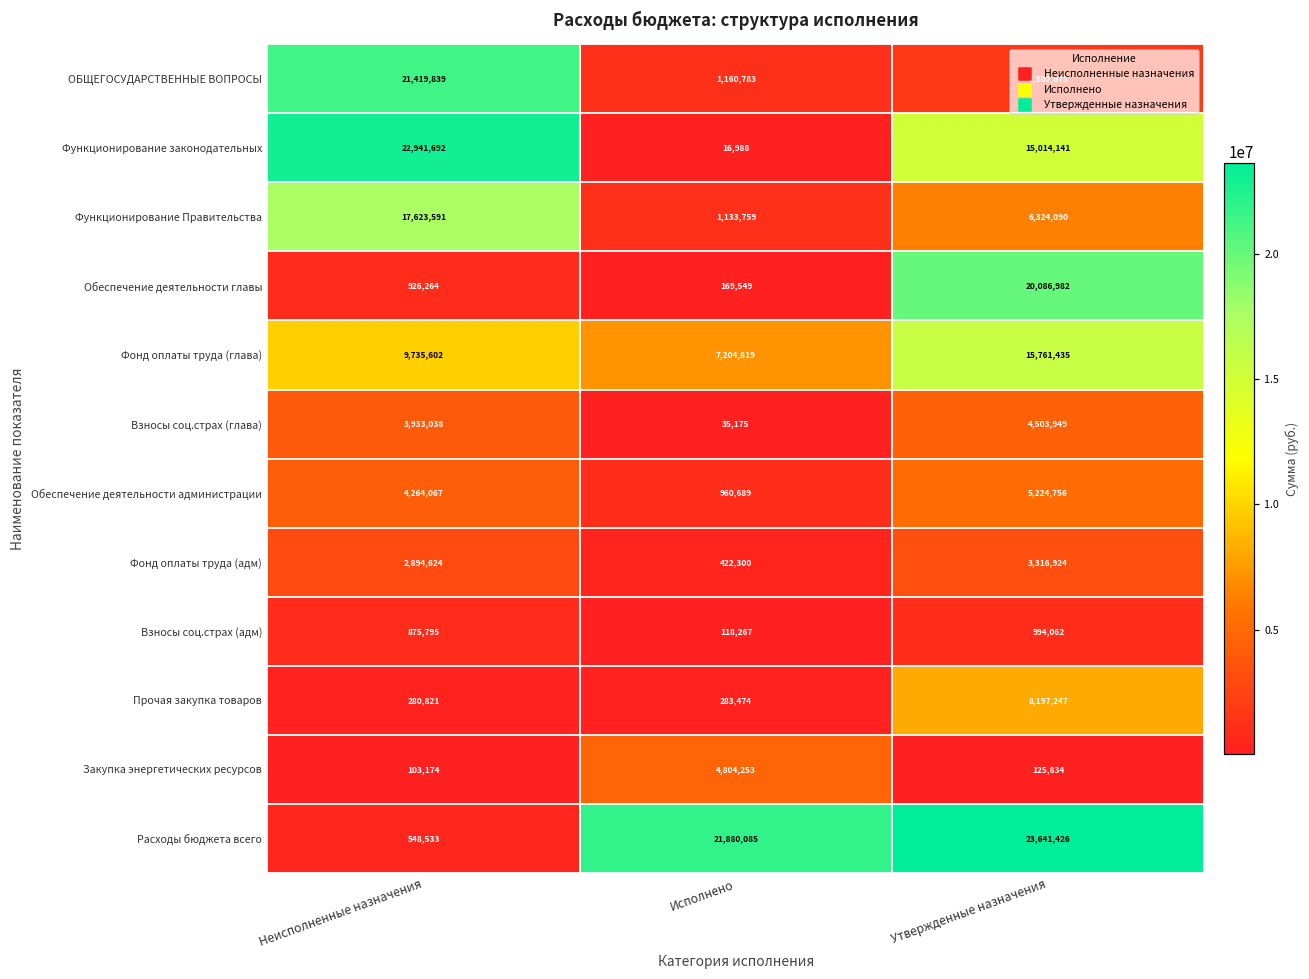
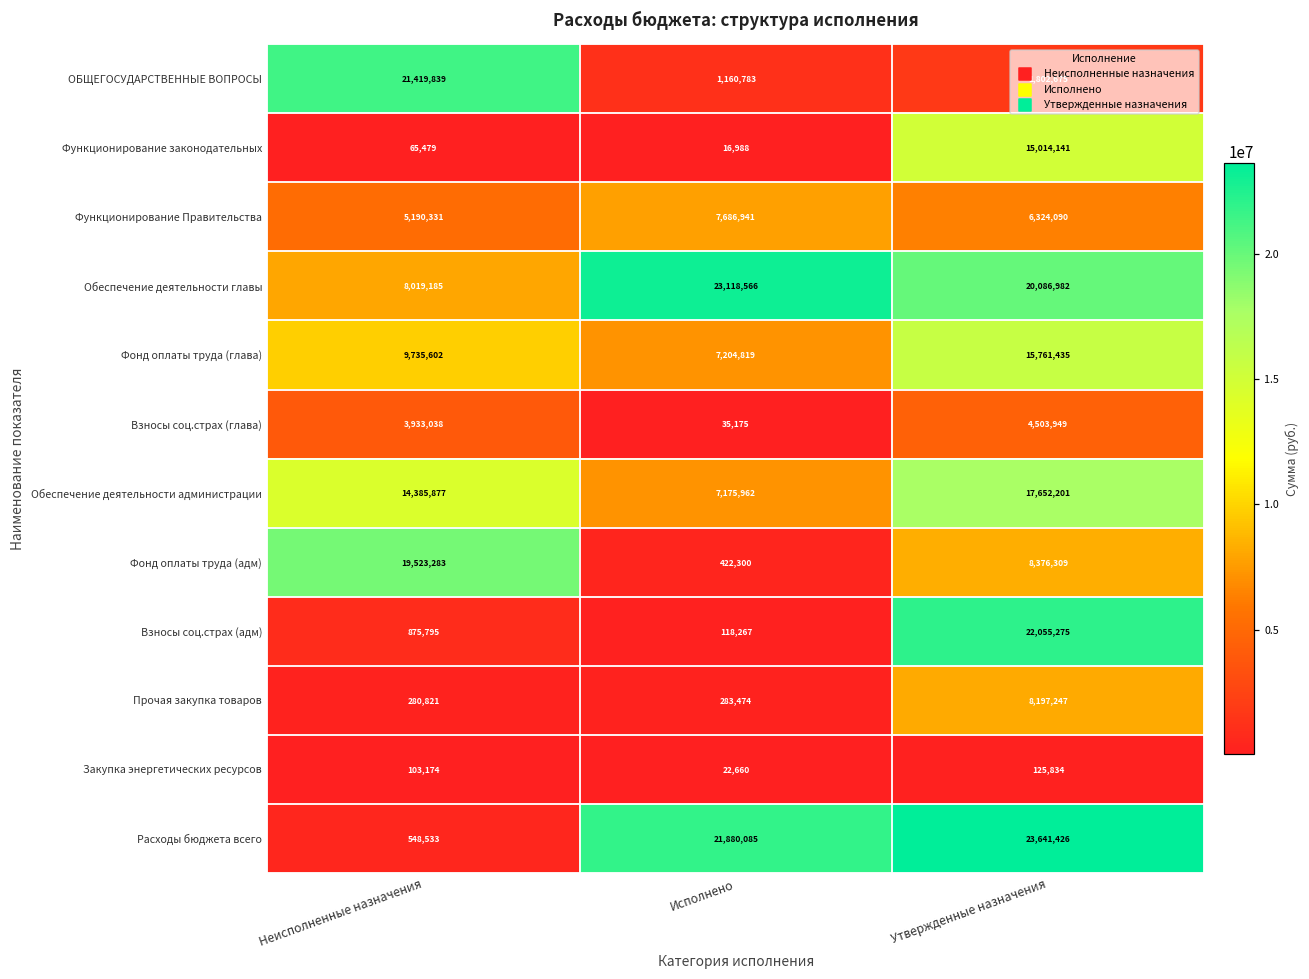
Функционирование законодательных, Неисполненные назначения: 22,941,692 -> 65,479
Функционирование Правительства, Неисполненные назначения: 17,623,591 -> 5,190,331
Функционирование Правительства, Исполнено: 1,133,759 -> 7,686,941
Обеспечение деятельности главы, Неисполненные назначения: 926,264 -> 8,019,185
Обеспечение деятельности главы, Исполнено: 169,549 -> 23,118,566
Обеспечение деятельности администрации, Неисполненные назначения: 4,264,067 -> 14,385,877
Обеспечение деятельности администрации, Исполнено: 960,689 -> 7,175,962
Обеспечение деятельности администрации, Утвержденные назначения: 5,224,756 -> 17,652,201
Фонд оплаты труда (адм), Неисполненные назначения: 2,894,624 -> 19,523,283
Фонд оплаты труда (адм), Утвержденные назначения: 3,316,924 -> 8,376,309
Взносы соц.страх (адм), Утвержденные назначения: 994,062 -> 22,055,275
Закупка энергетических ресурсов, Исполнено: 4,804,253 -> 22,660
